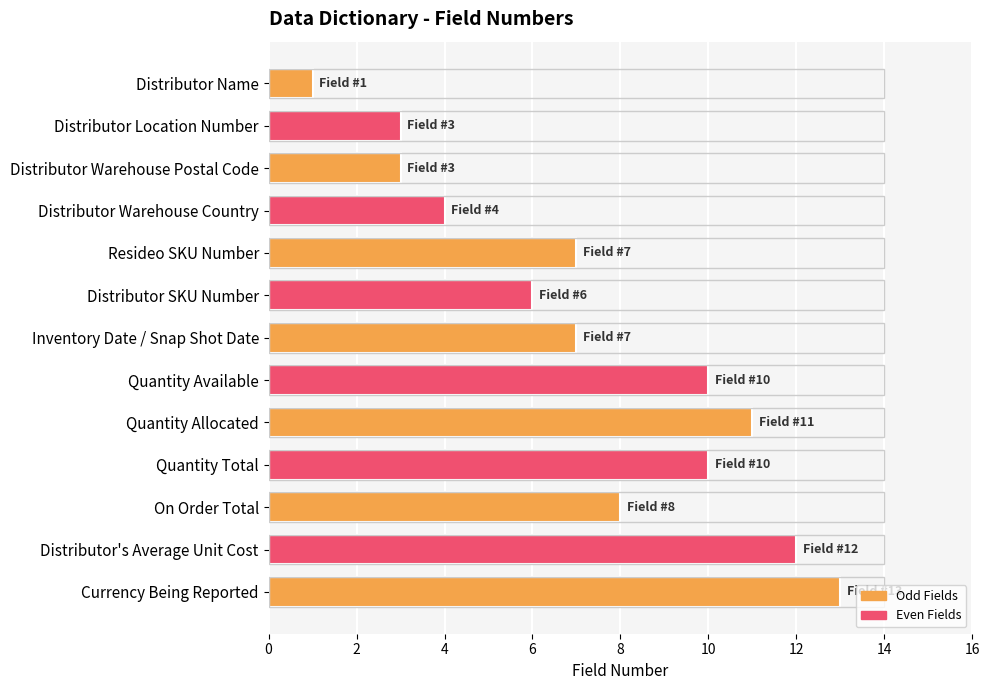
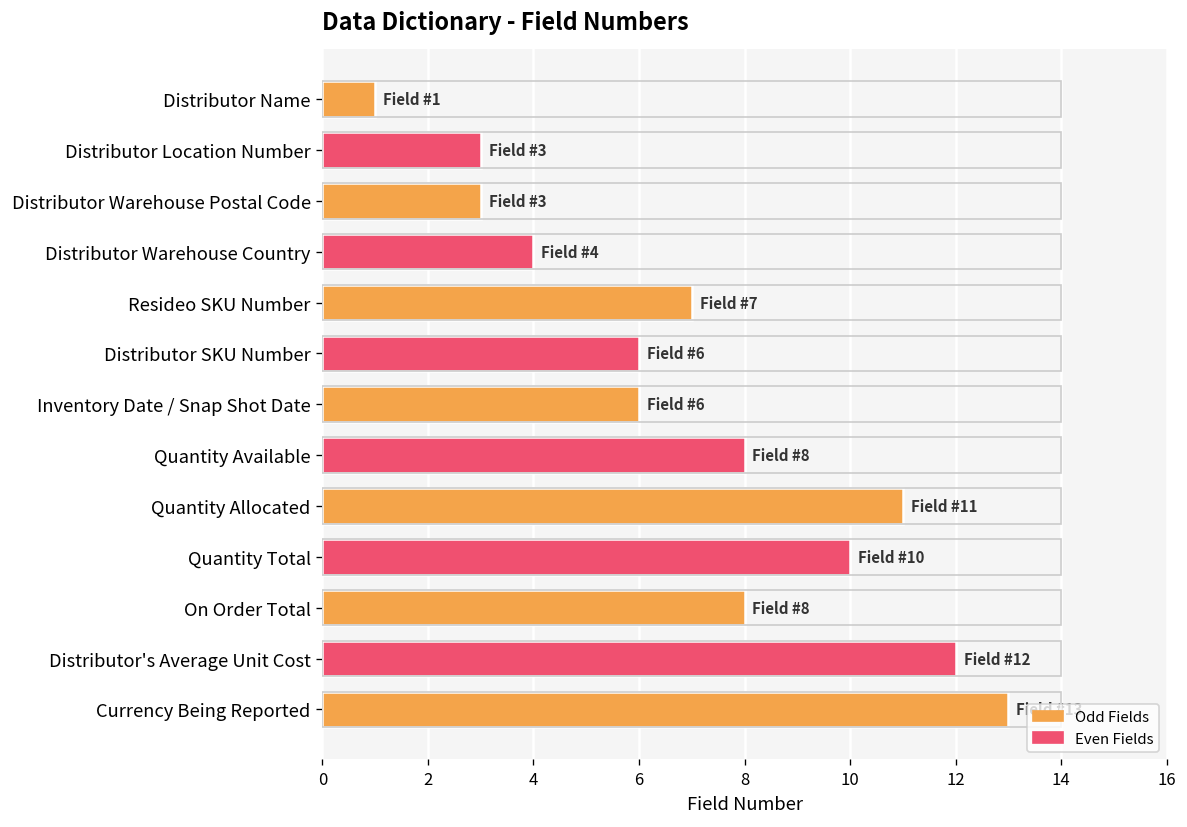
Inventory Date / Snap Shot Date: 7 -> 6
Quantity Available: 10 -> 8
